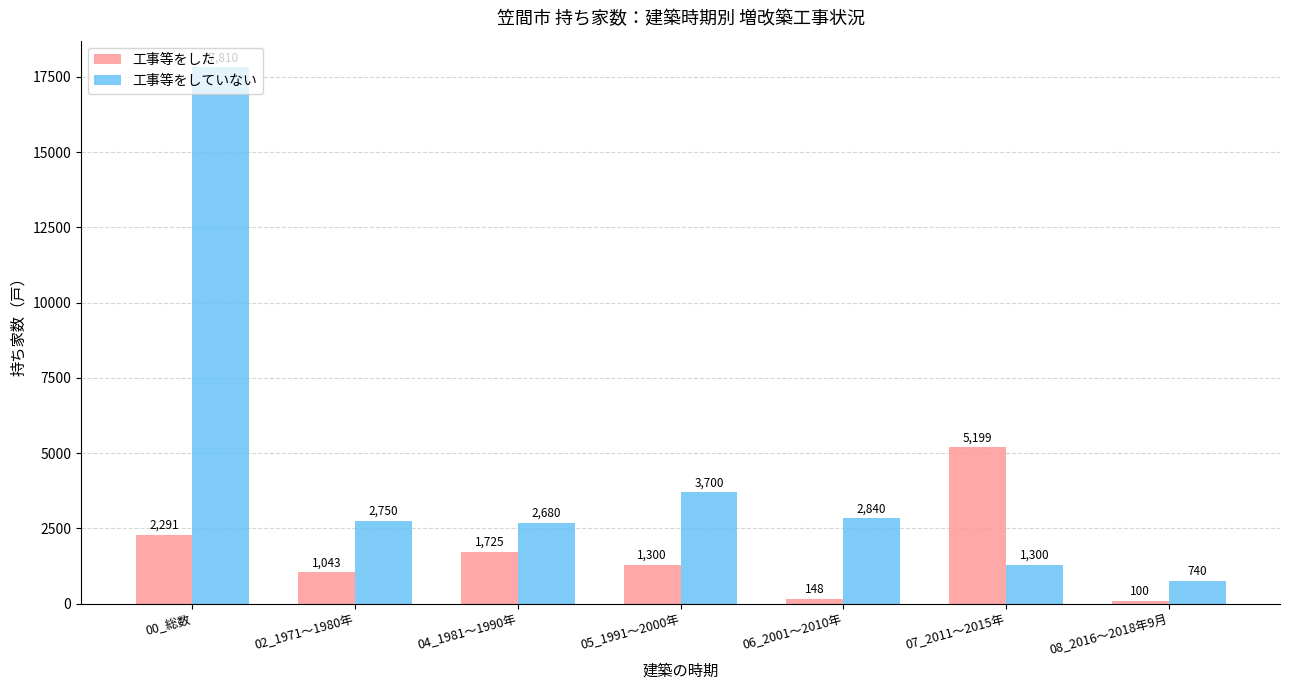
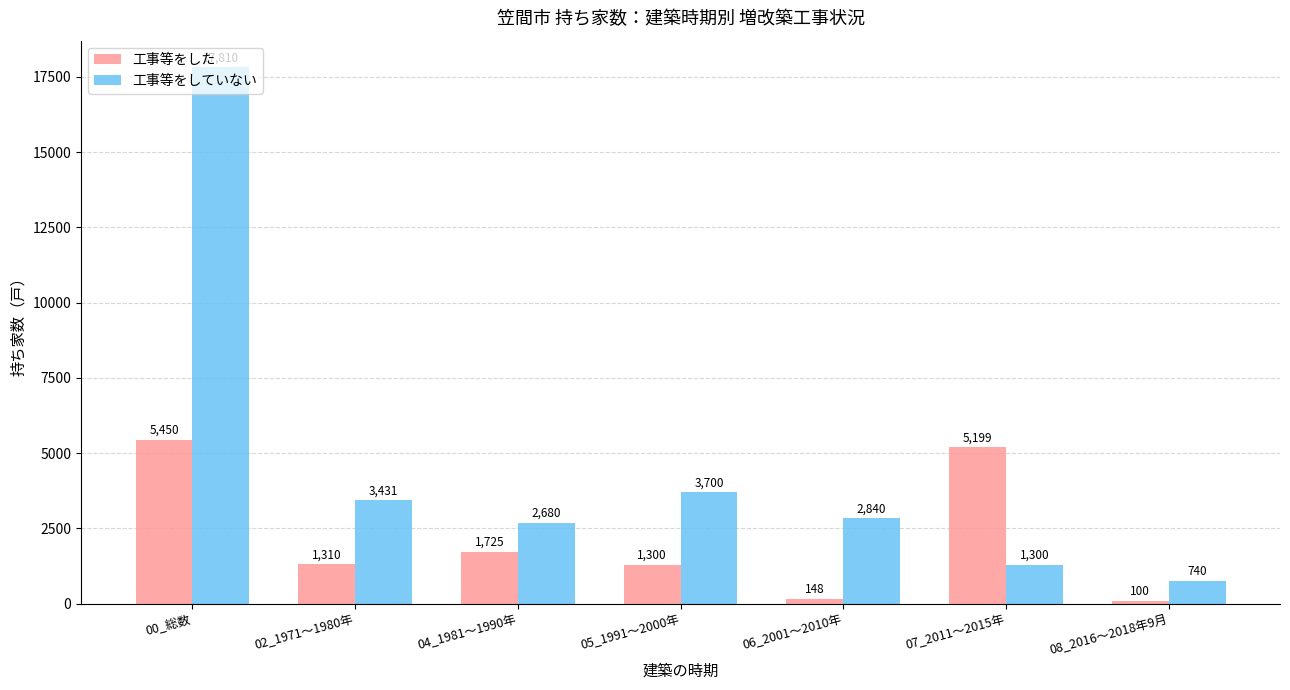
工事等をした, 00_総数: 2,291 -> 5,450
工事等をした, 02_1971～1980年: 1,043 -> 1,310
工事等をしていない, 02_1971～1980年: 2,750 -> 3,431
